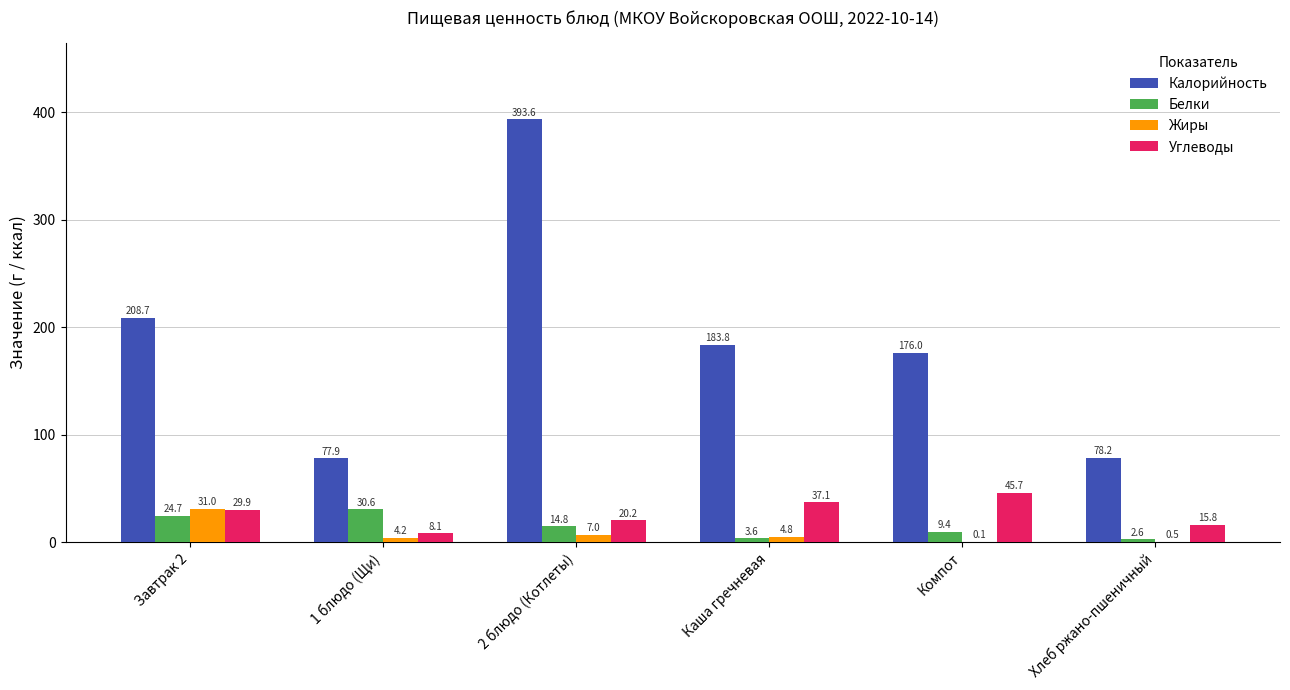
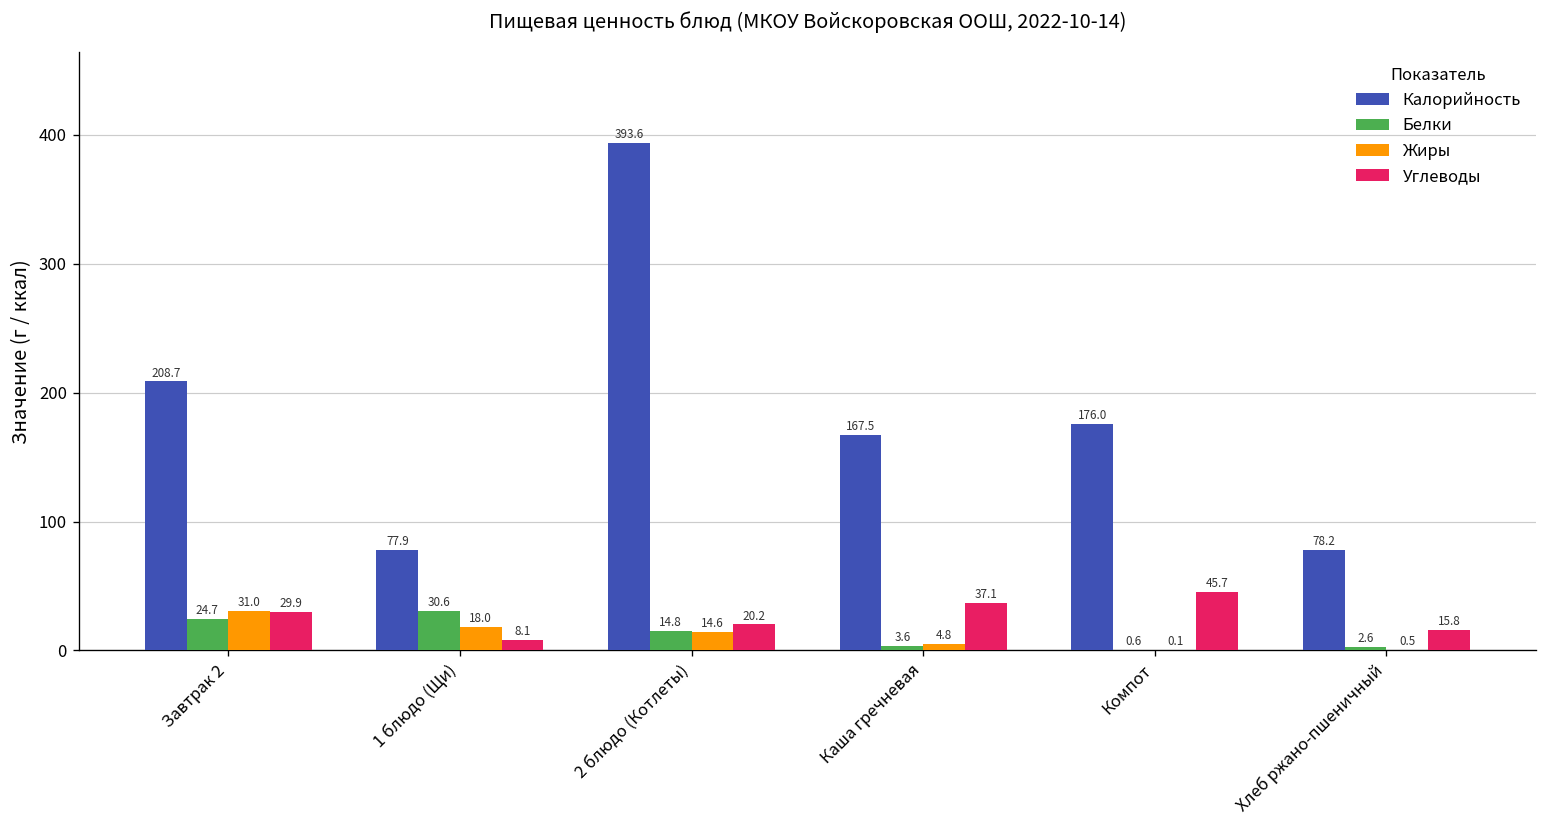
Жиры, 1 блюдо (Щи): 4.2 -> 18.0
Жиры, 2 блюдо (Котлеты): 7.0 -> 14.6
Калорийность, Каша гречневая: 183.8 -> 167.5
Белки, Компот: 9.4 -> 0.6
